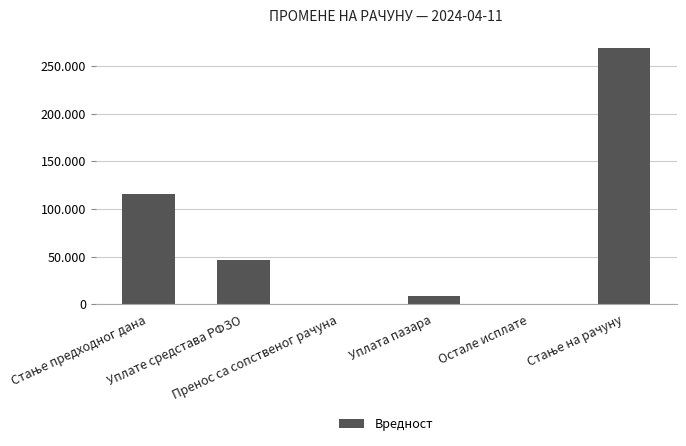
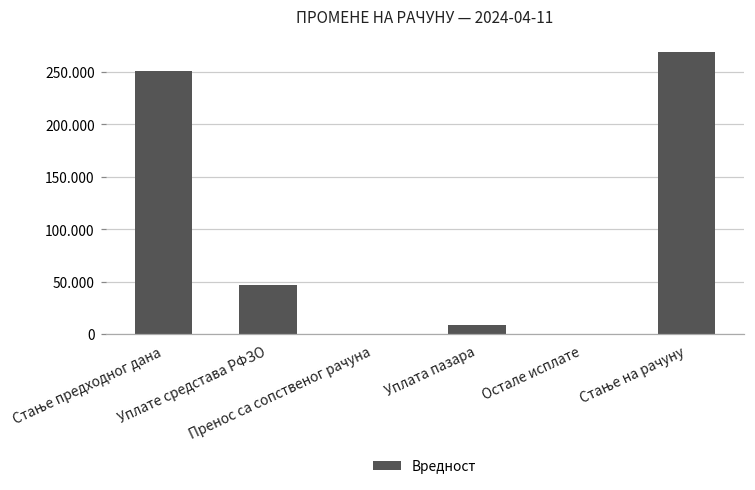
Стање предходног дана: 120 -> 250
